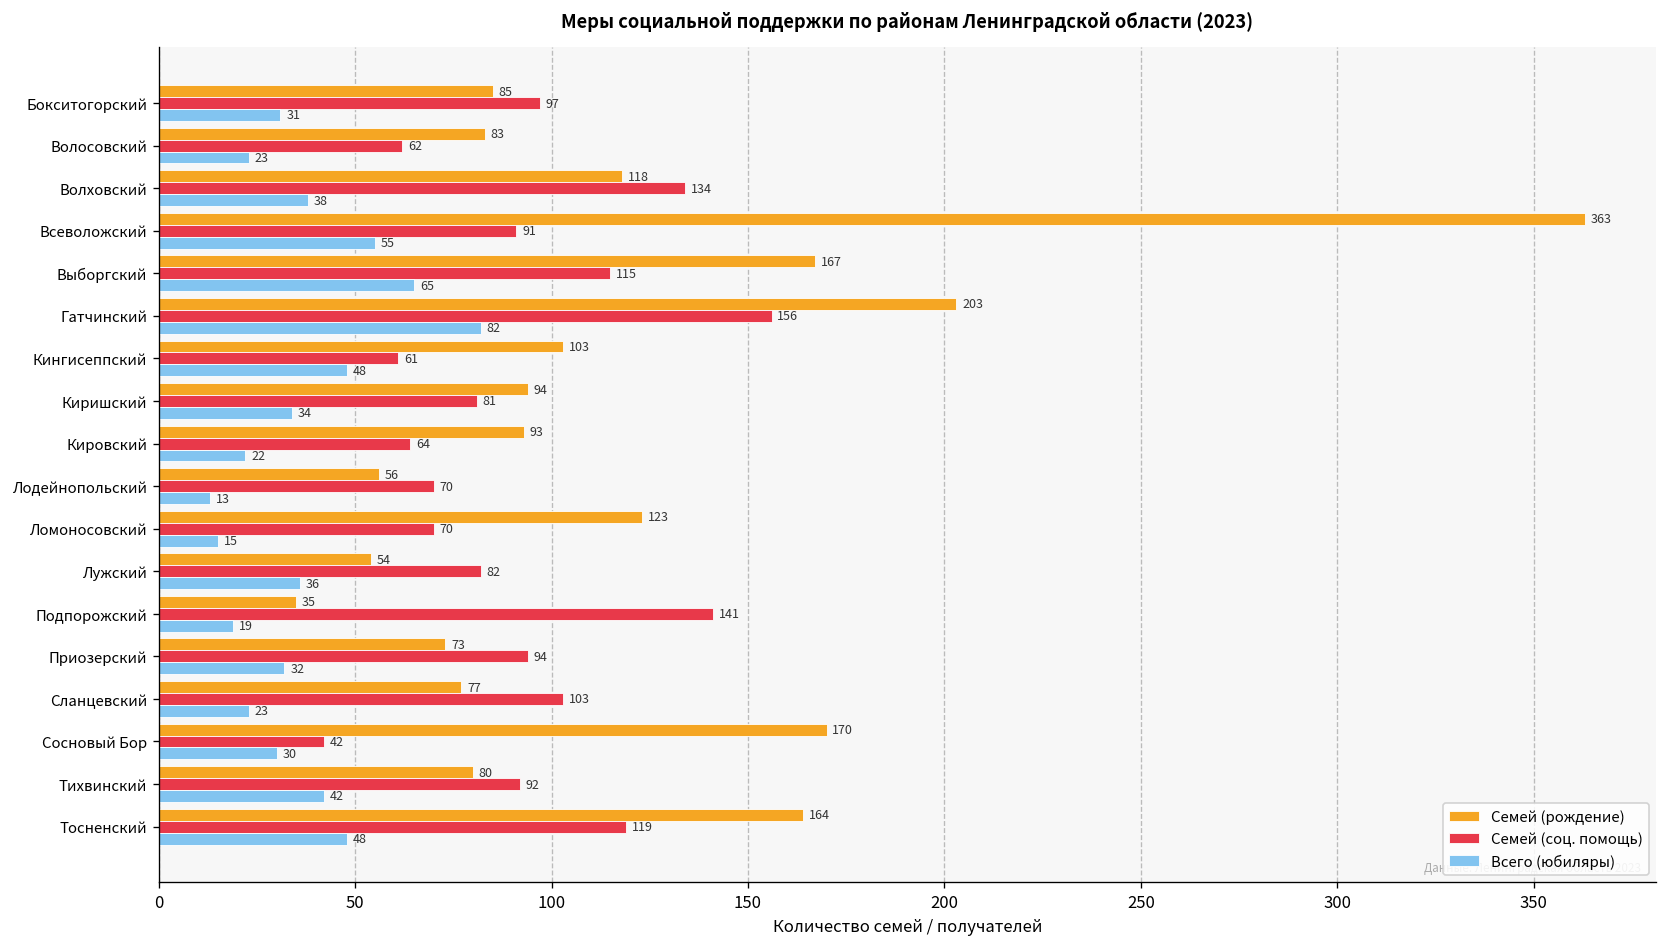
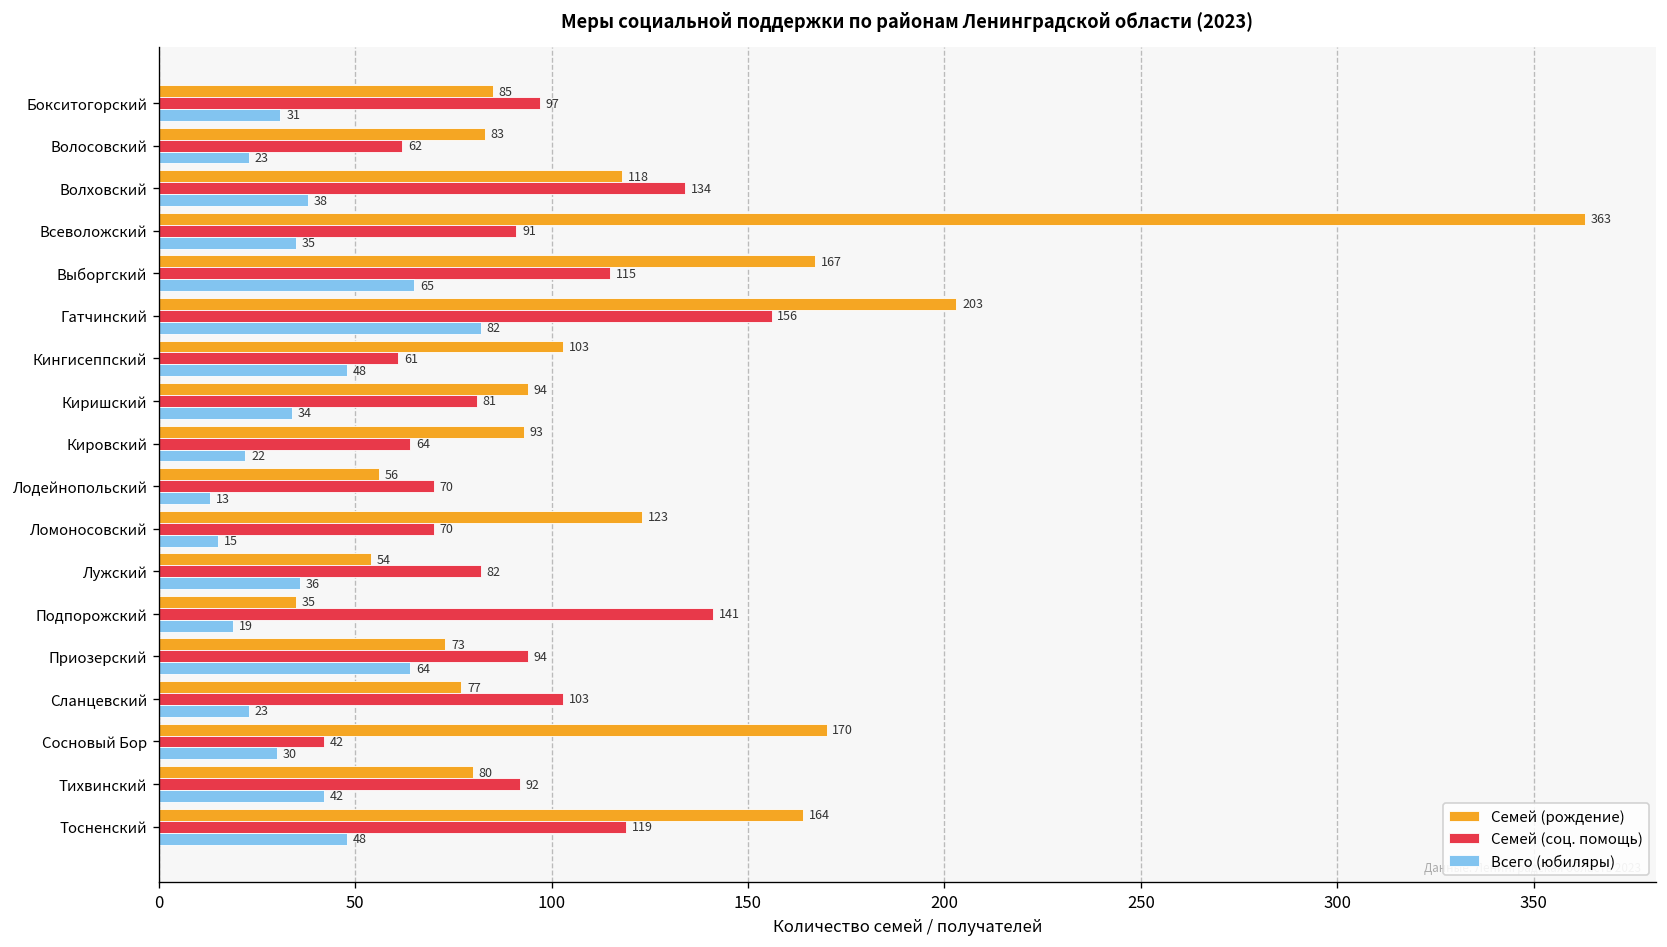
Всего (юбиляры), Всеволожский: 55 -> 35
Всего (юбиляры), Приозерский: 32 -> 64
